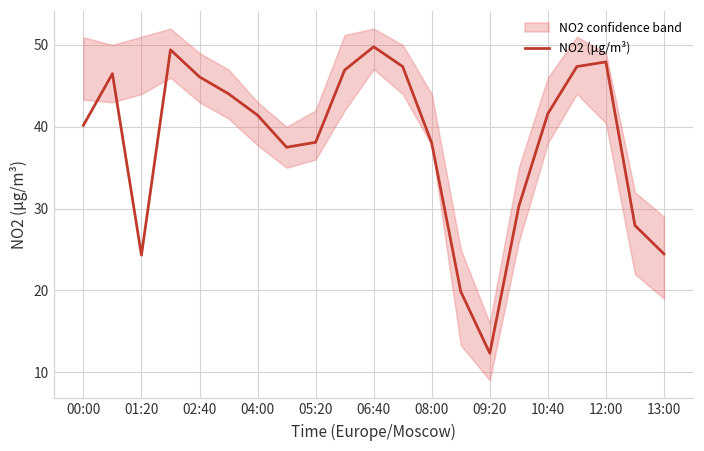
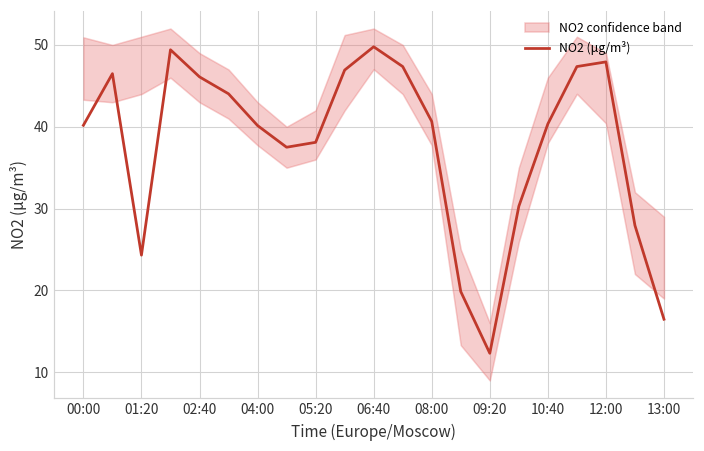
NO2 (μg/m³), 04:00: 41 -> 40
NO2 (μg/m³), 08:00: 38 -> 41
NO2 (μg/m³), 10:40: 42 -> 40
NO2 (μg/m³), 13:00: 24 -> 16
